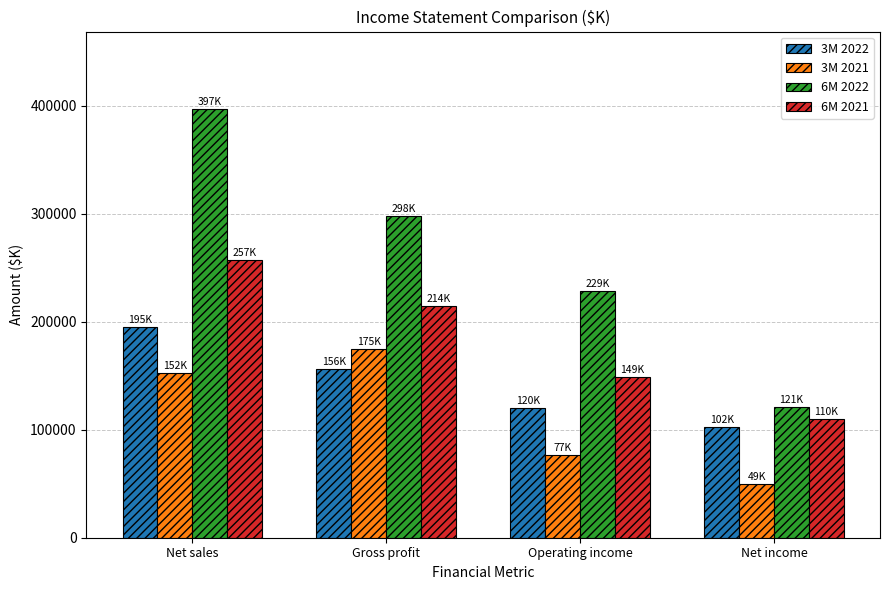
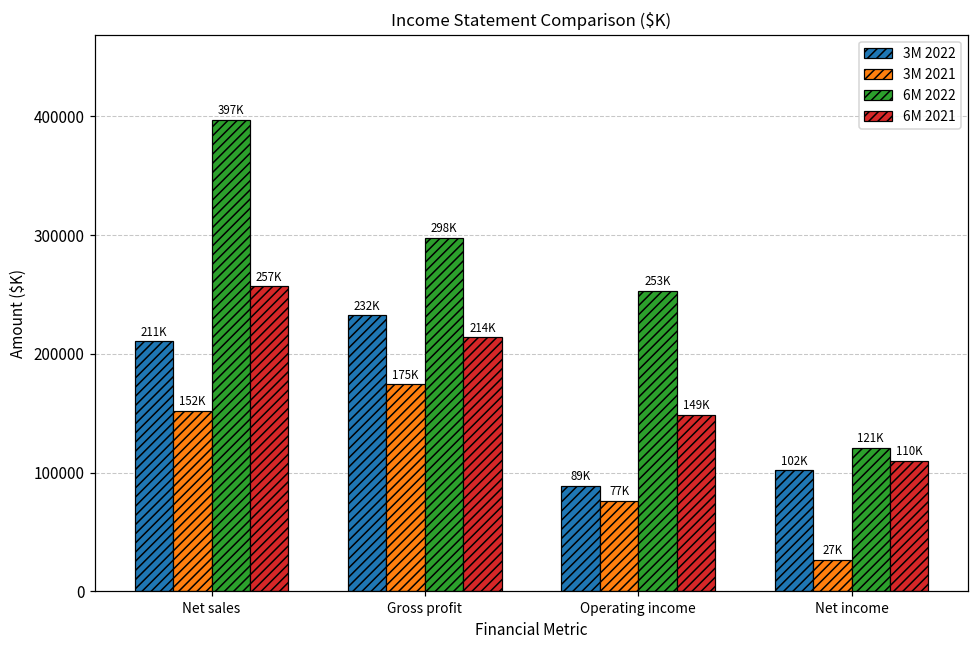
3M 2022, Net sales: 195K -> 211K
3M 2022, Gross profit: 156K -> 232K
3M 2022, Operating income: 120K -> 89K
6M 2022, Operating income: 229K -> 253K
3M 2021, Net income: 49K -> 27K
